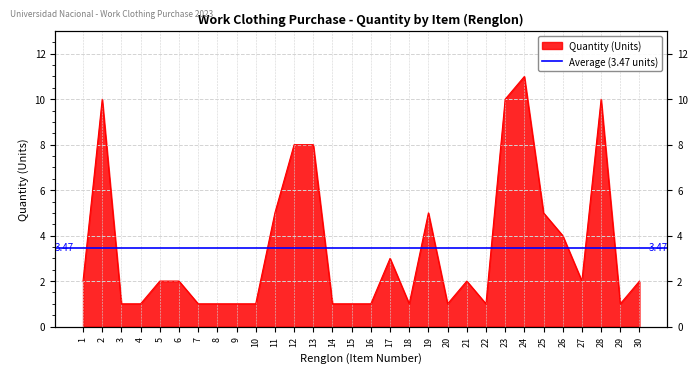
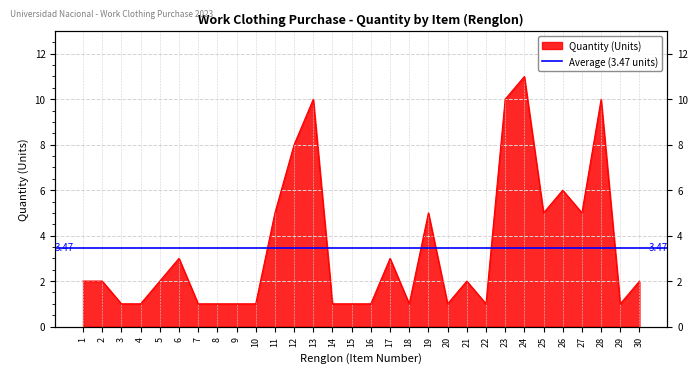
2: 10 -> 2
6: 2 -> 3
13: 8 -> 10
26: 4 -> 6
27: 2 -> 5
